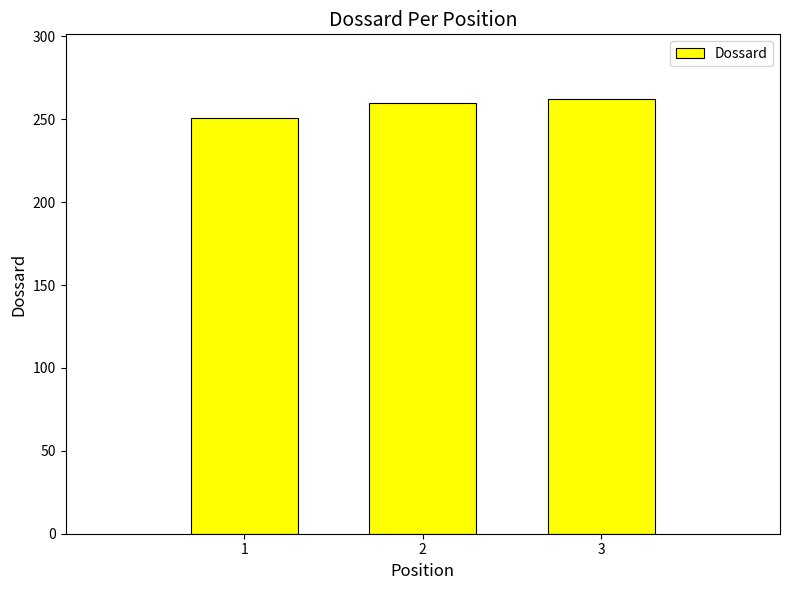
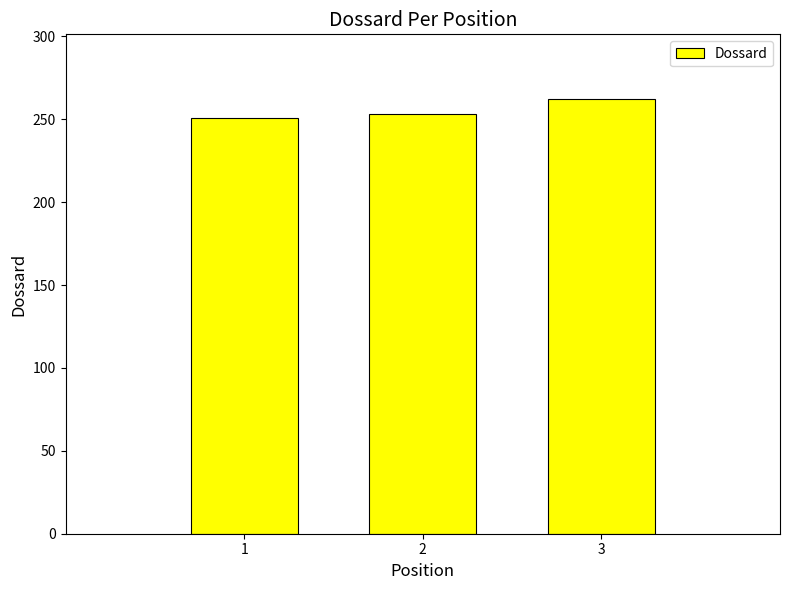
2: 260 -> 253
